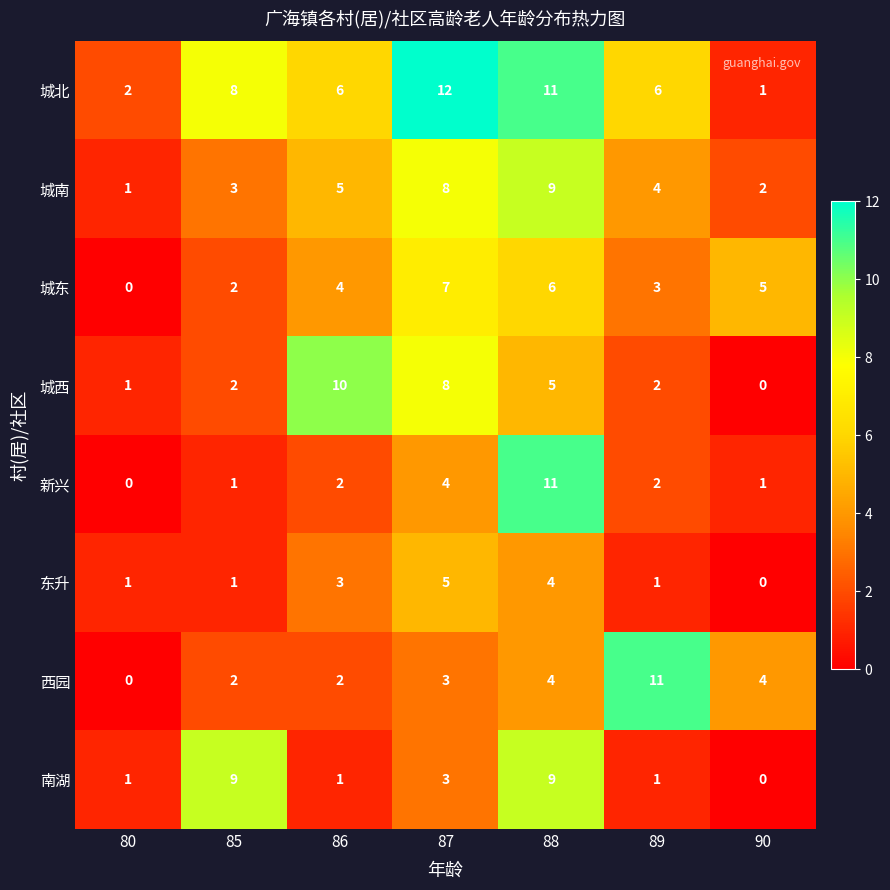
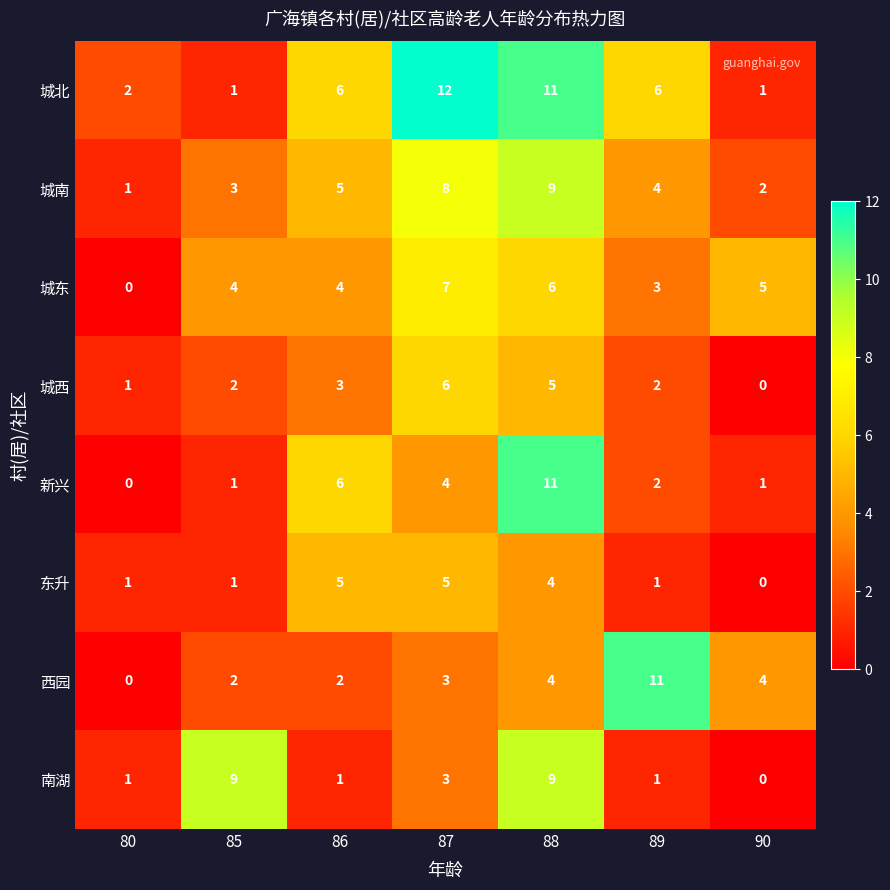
城北, 85: 8 -> 1
城东, 85: 2 -> 4
城西, 86: 10 -> 3
城西, 87: 8 -> 6
新兴, 86: 2 -> 6
东升, 86: 3 -> 5
